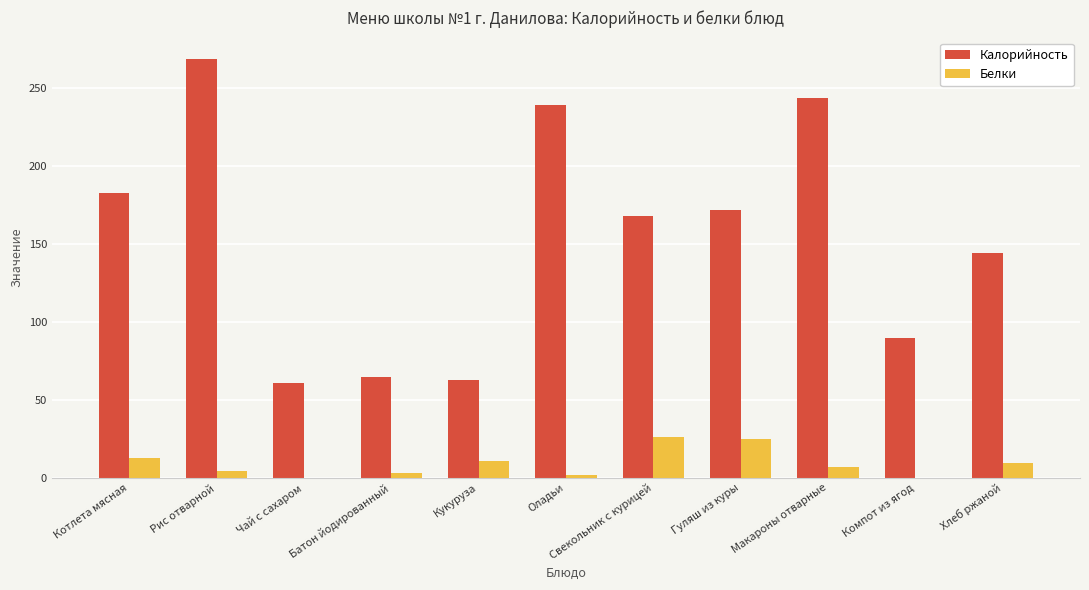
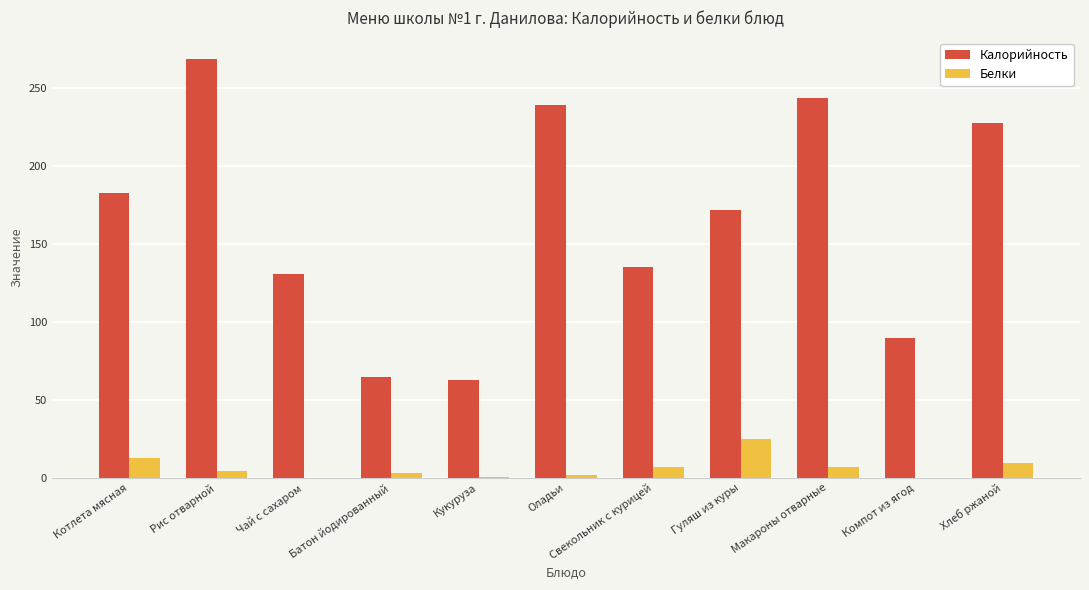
Калорийность, Чай с сахаром: 61 -> 131
Белки, Кукуруза: 11 -> 1
Калорийность, Свекольник с курицей: 168 -> 135
Белки, Свекольник с курицей: 26 -> 7
Калорийность, Хлеб ржаной: 144 -> 228
